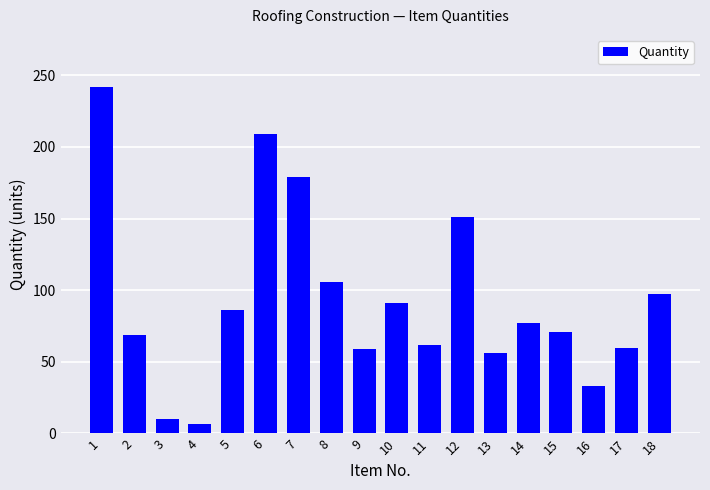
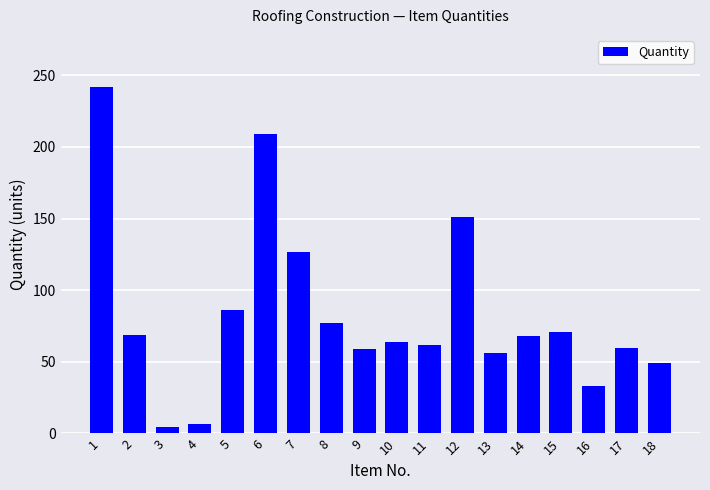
3: 10 -> 4
7: 179 -> 127
8: 106 -> 77
10: 91 -> 64
14: 77 -> 68
18: 97 -> 49
